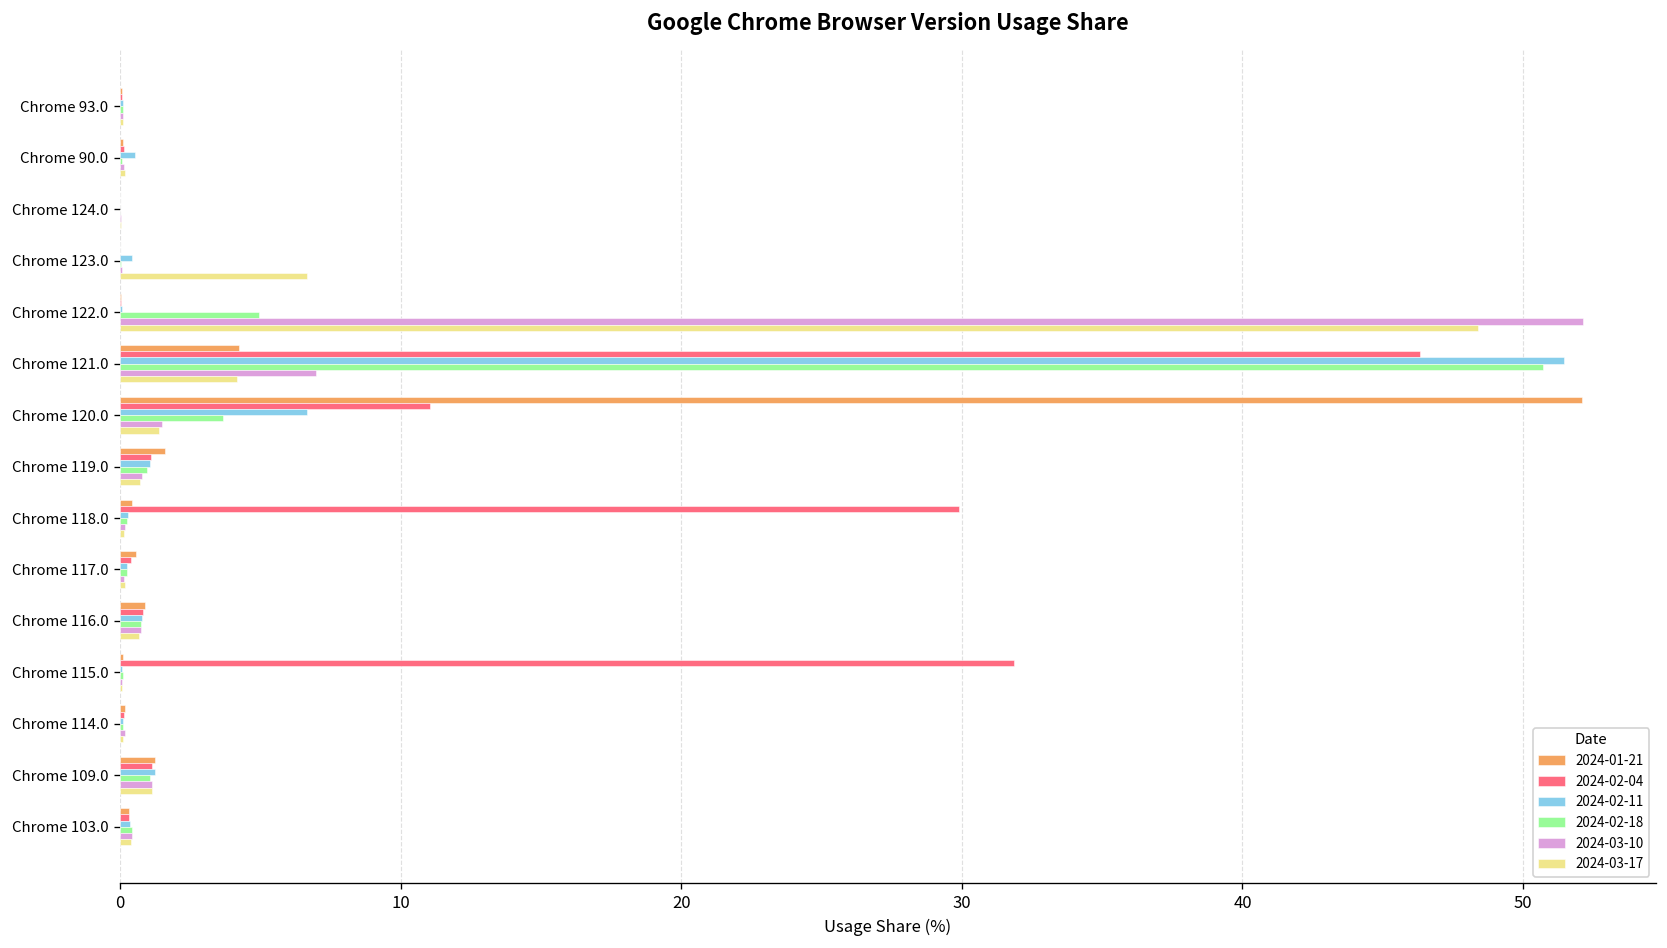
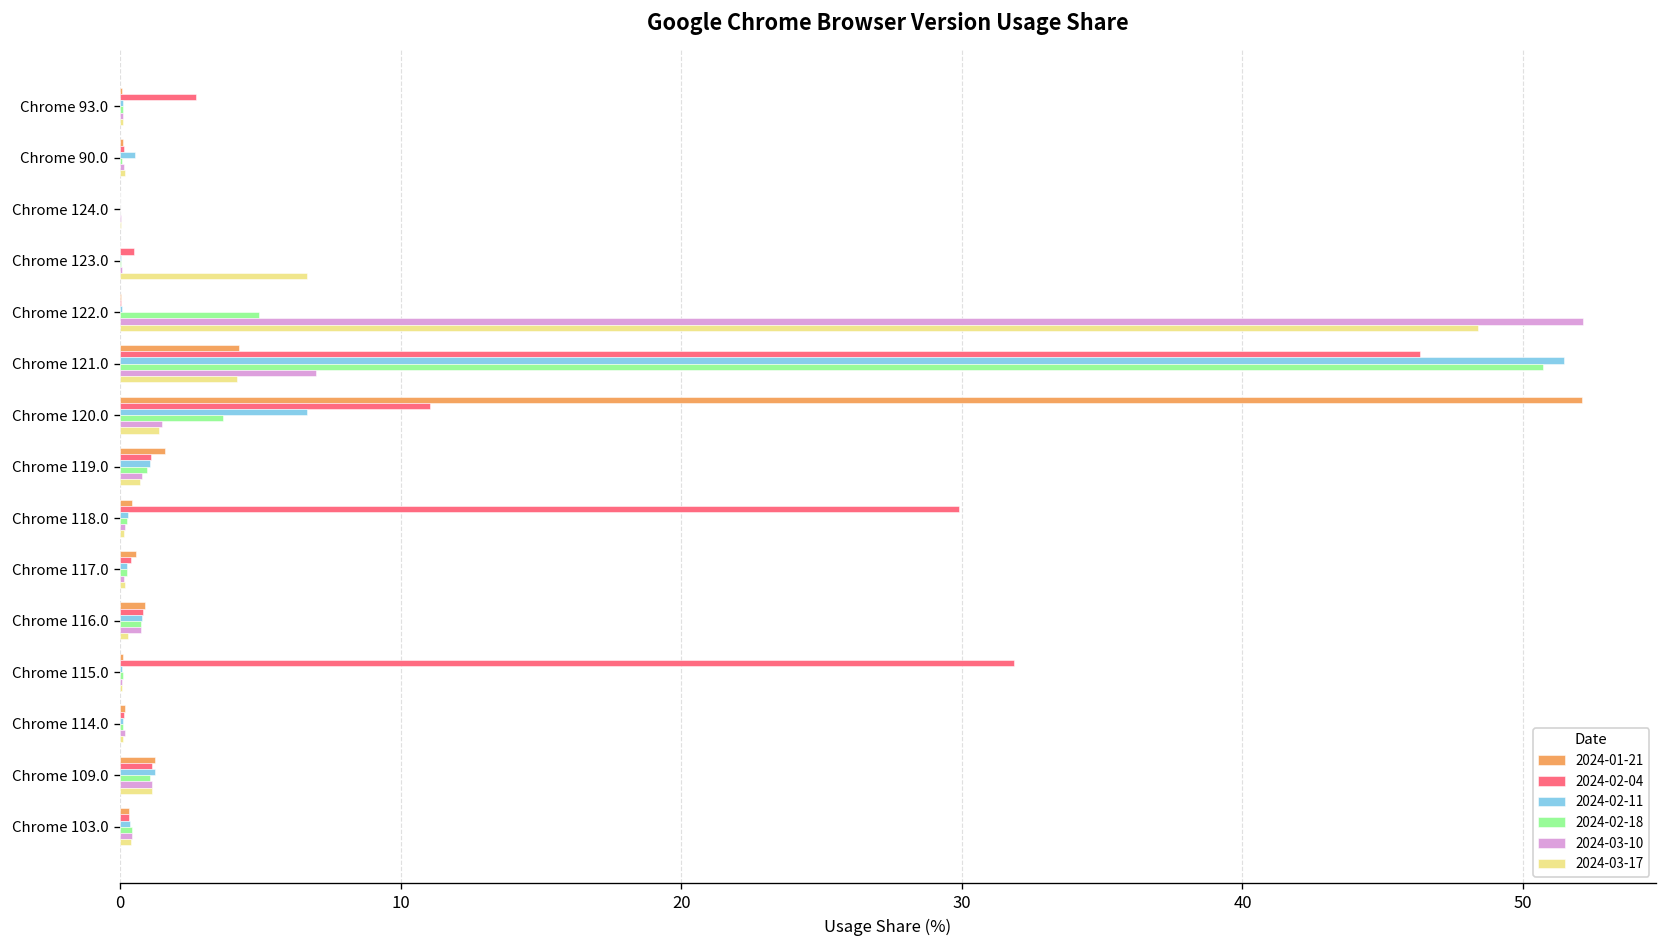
2024-02-04, Chrome 93.0: 0.1 -> 2.7
2024-02-04, Chrome 123.0: 0.0 -> 0.5
2024-02-11, Chrome 123.0: 0.4 -> 0.0
2024-03-17, Chrome 116.0: 0.7 -> 0.3
